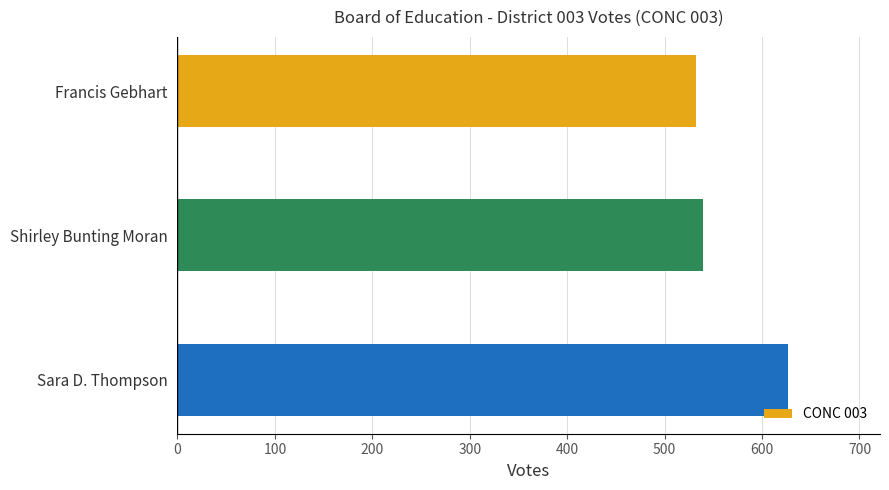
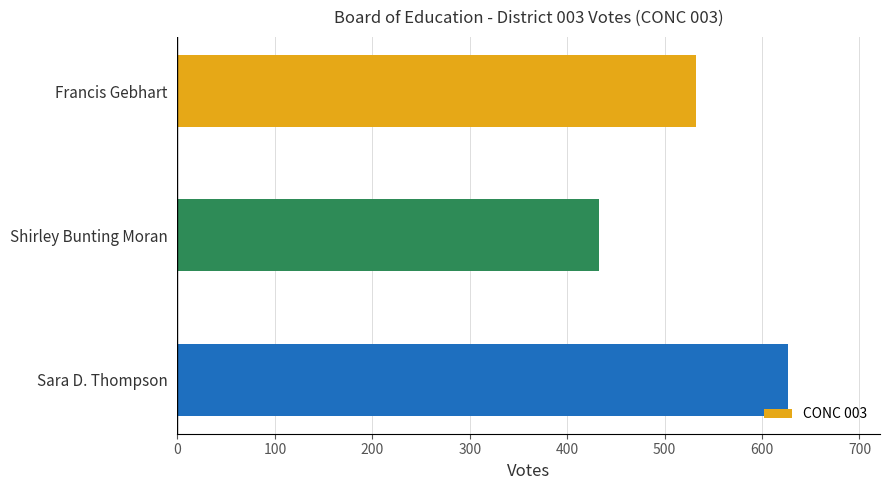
Shirley Bunting Moran: 540 -> 430
